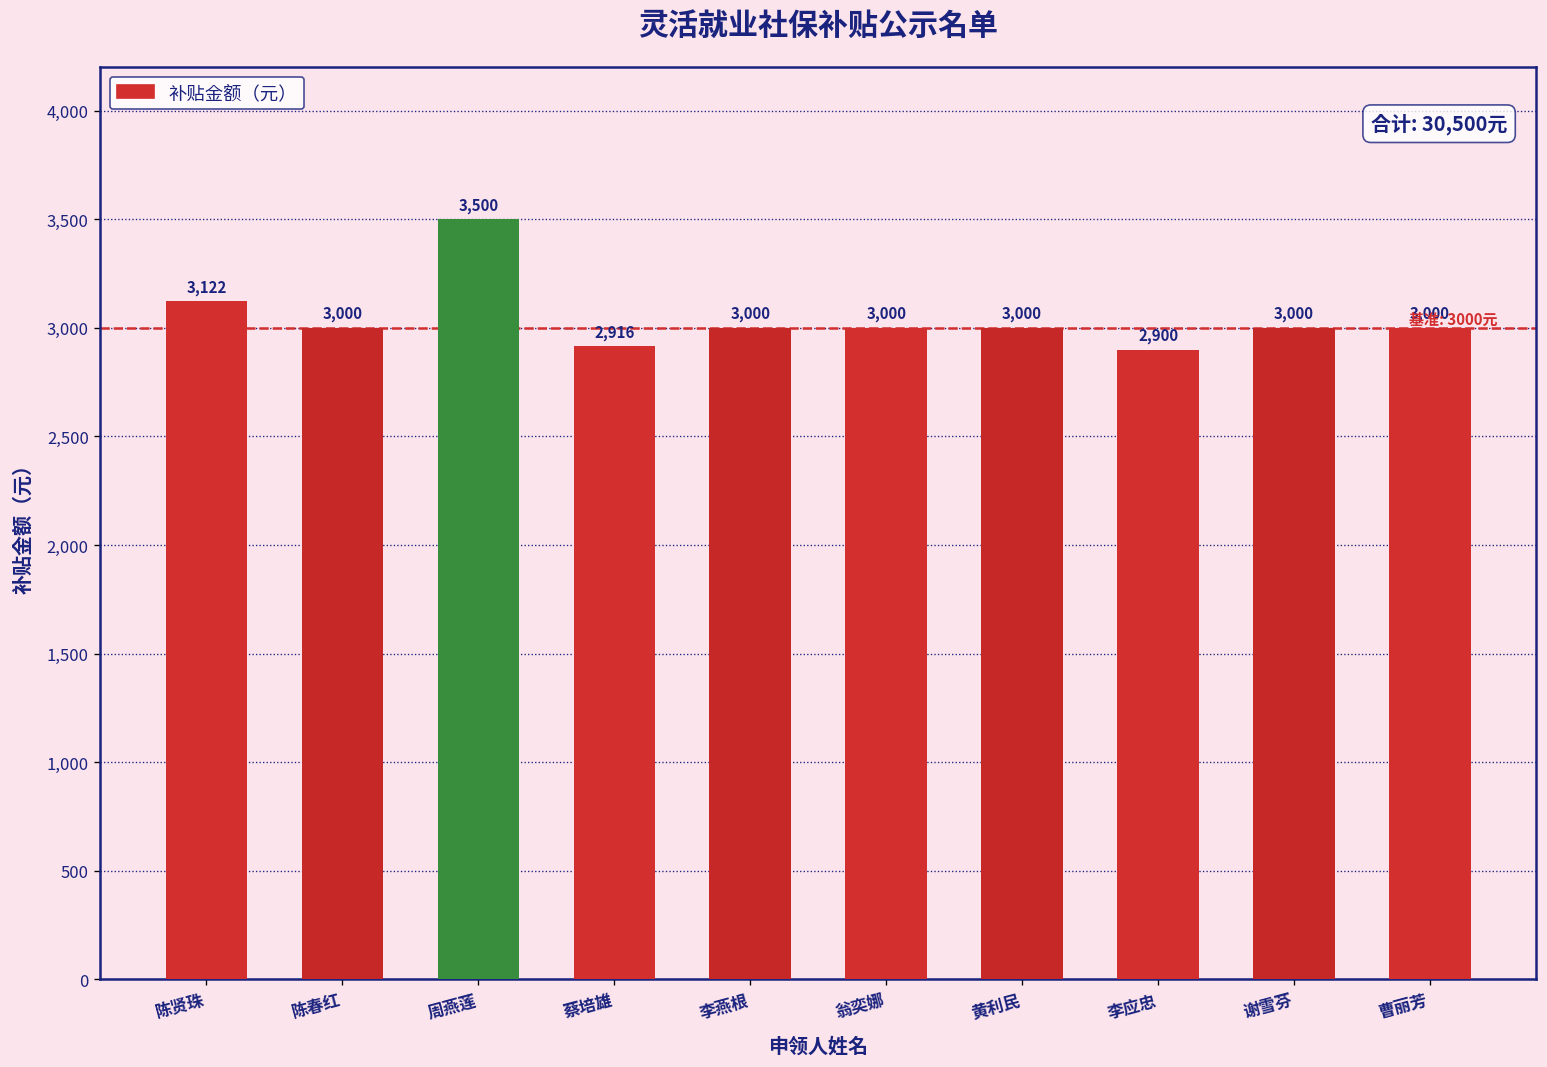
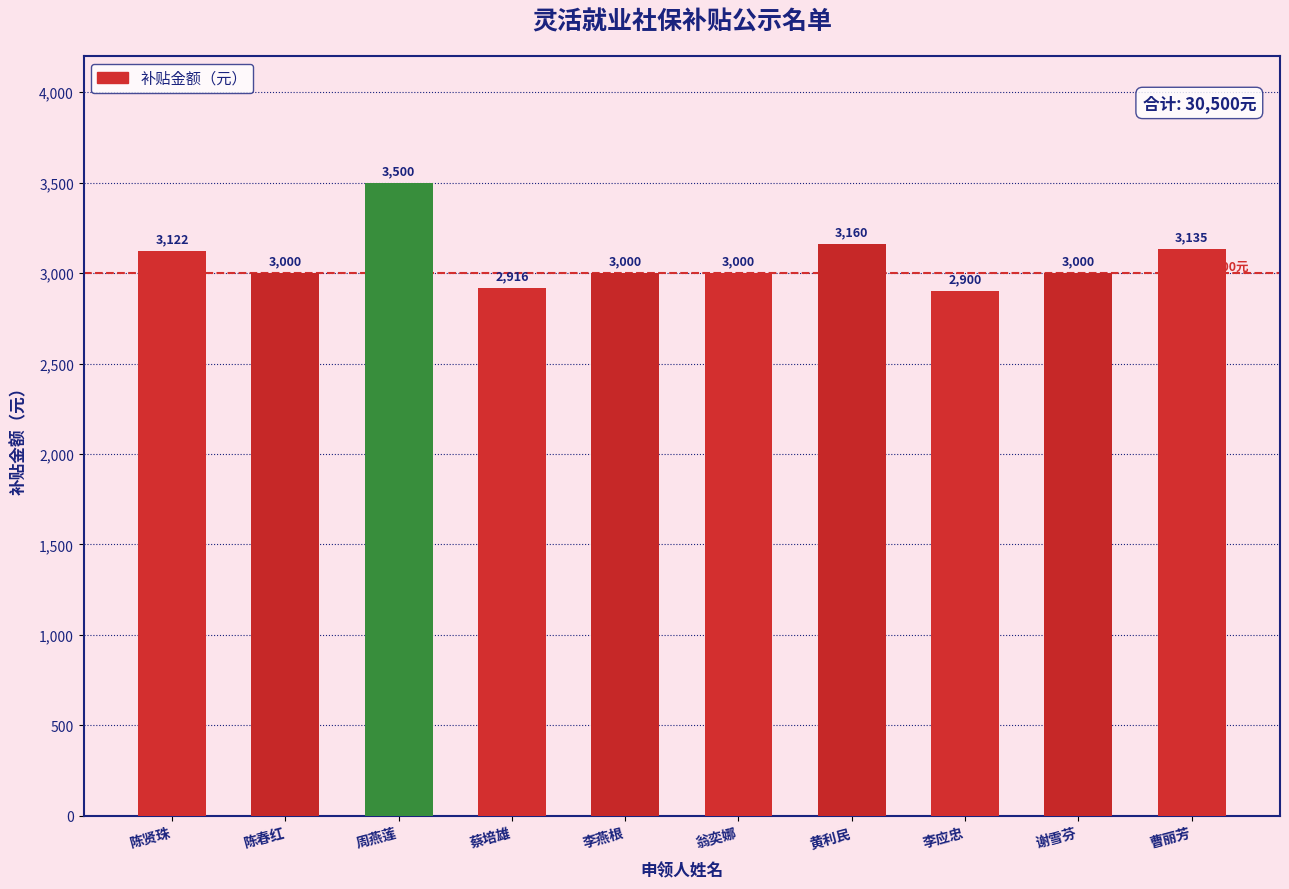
黄利民: 3,000 -> 3,160
曹丽芳: 3,000 -> 3,135
